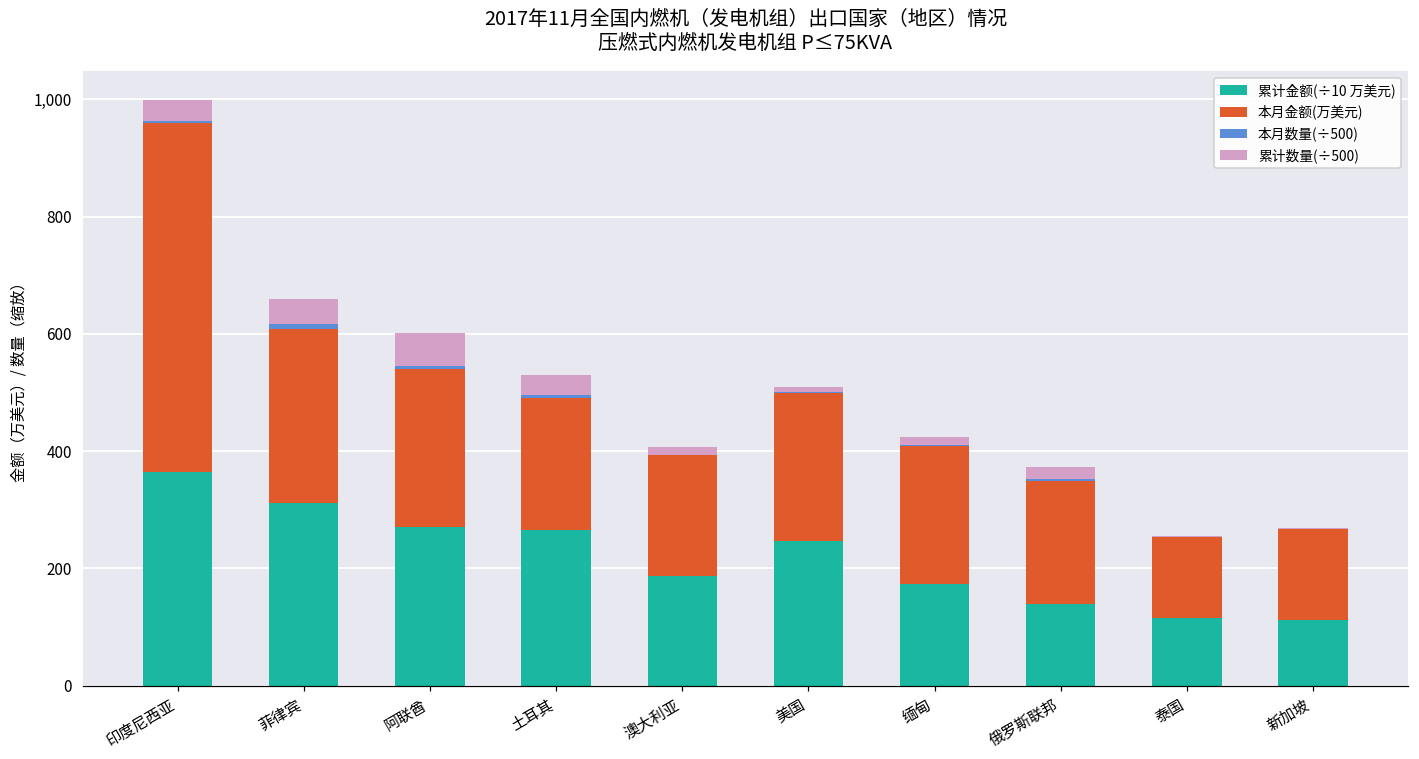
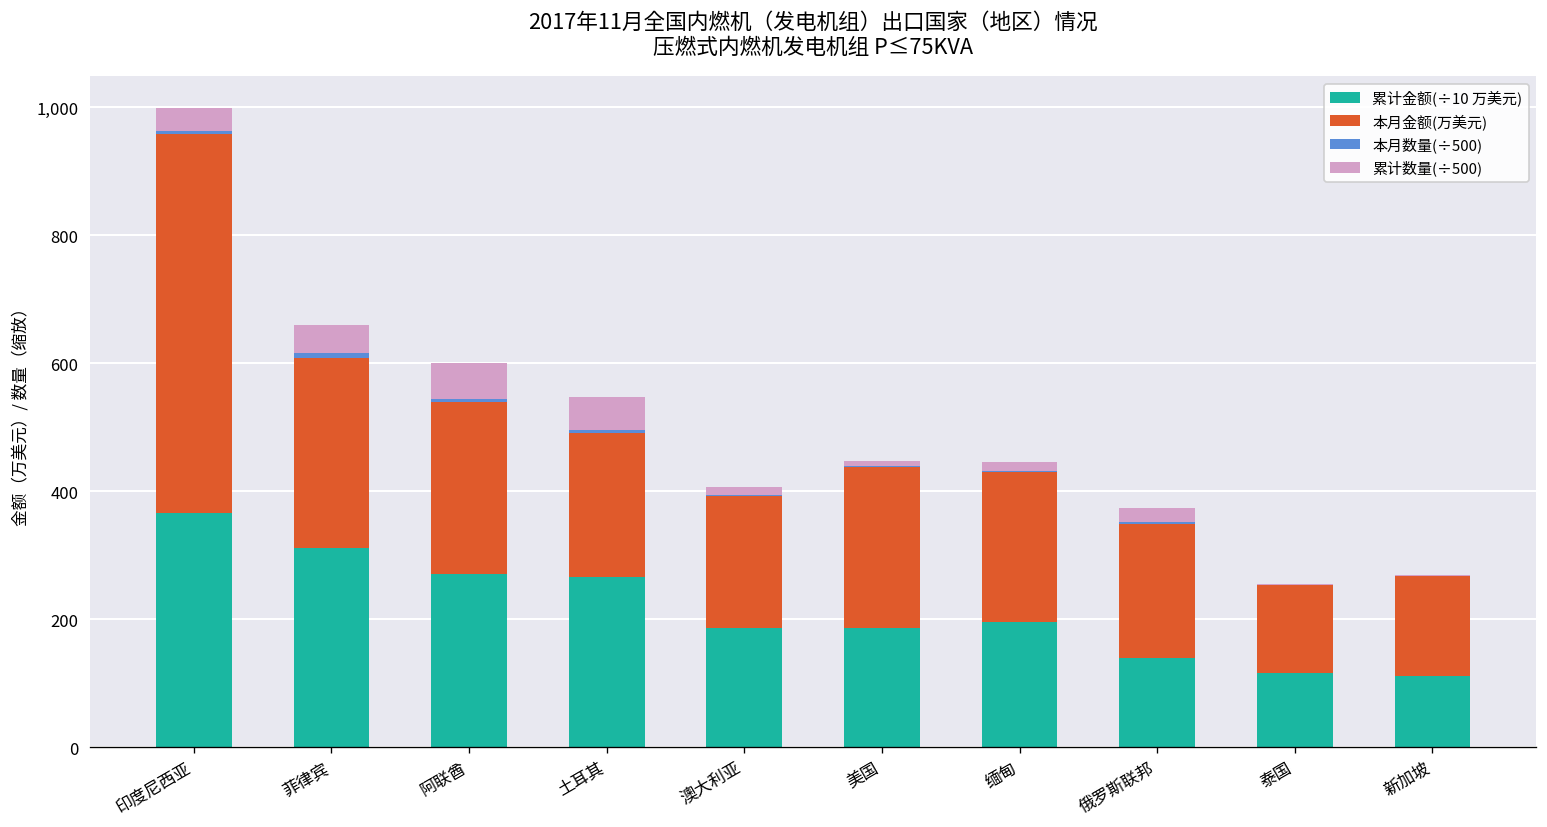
累计数量(÷500), 土耳其: 30 -> 50
累计金额(÷10 万美元), 美国: 250 -> 190
累计金额(÷10 万美元), 缅甸: 170 -> 200
